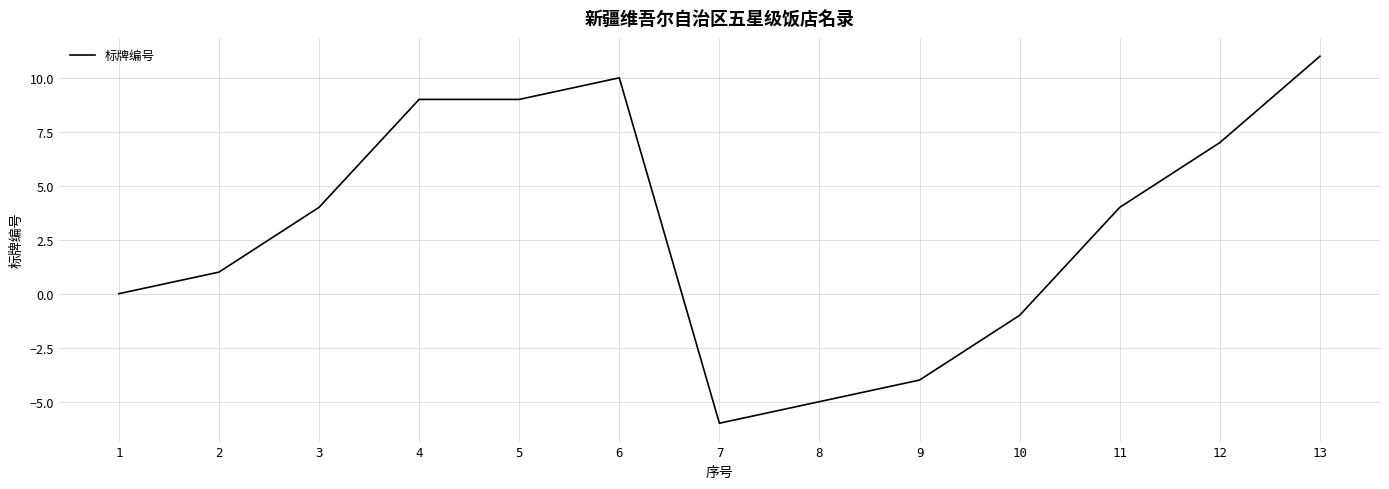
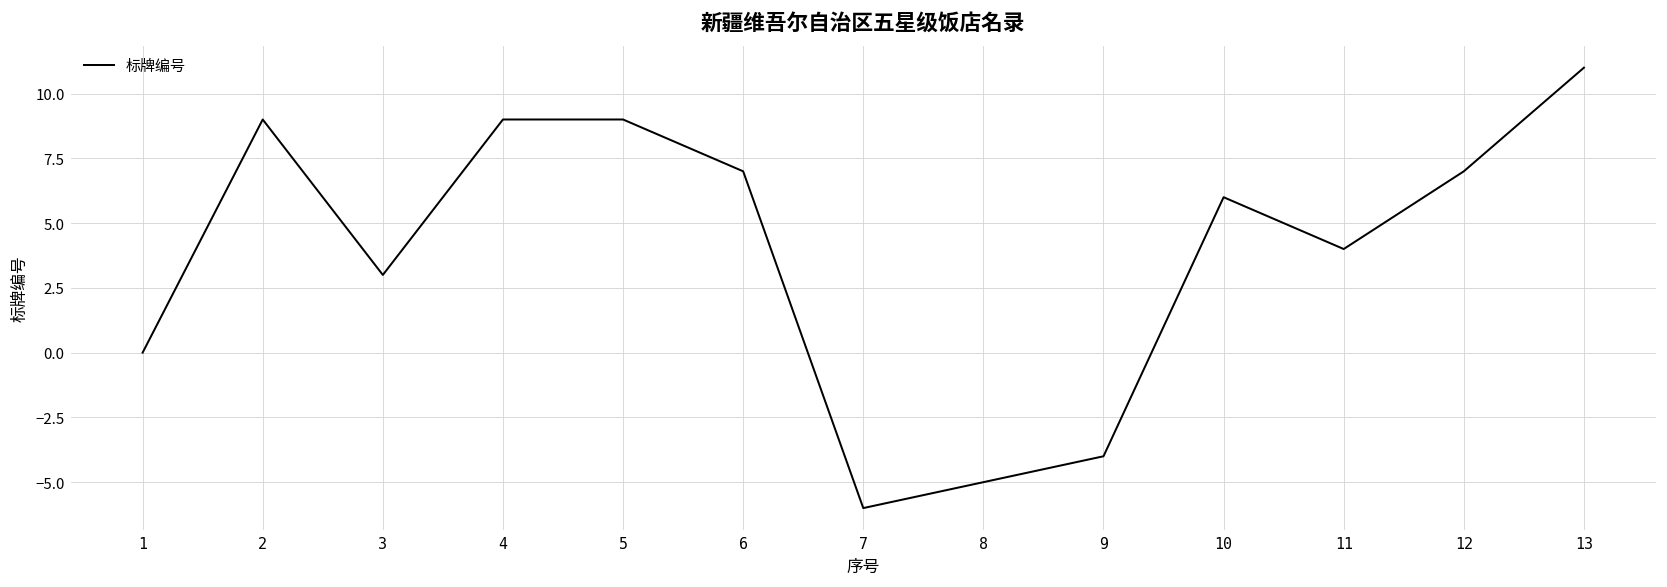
2: 1.0 -> 9.0
3: 4.0 -> 3.0
6: 10.0 -> 7.0
10: -1.0 -> 6.0
